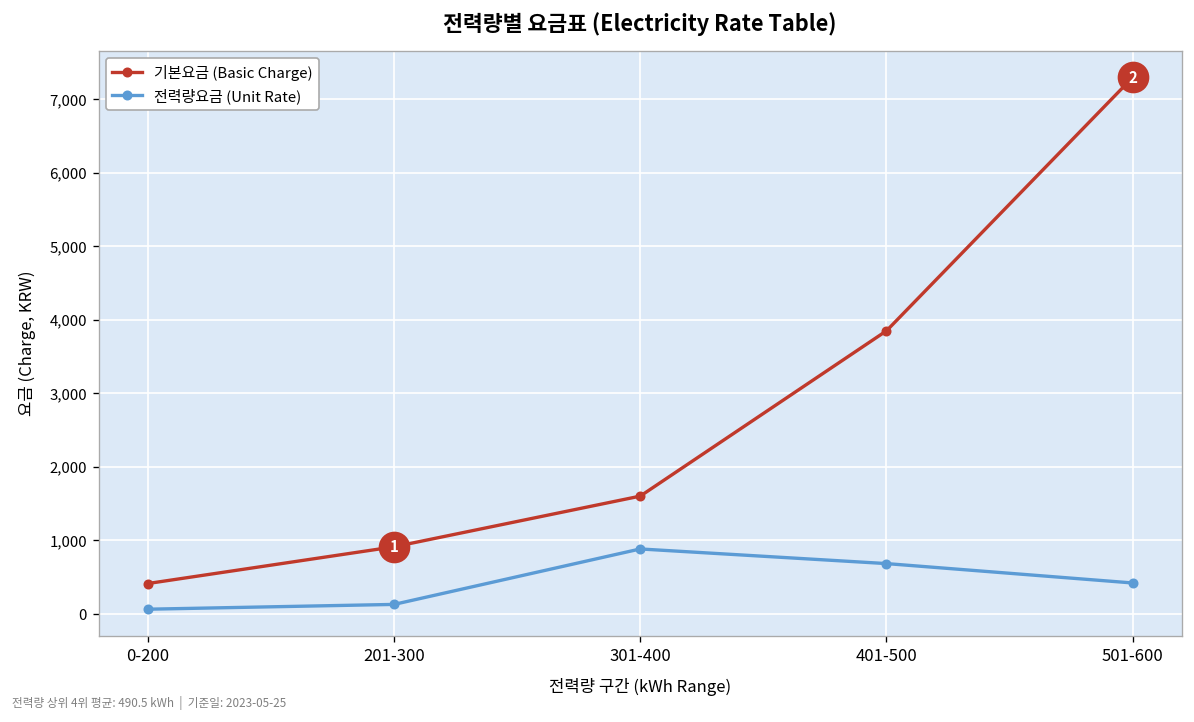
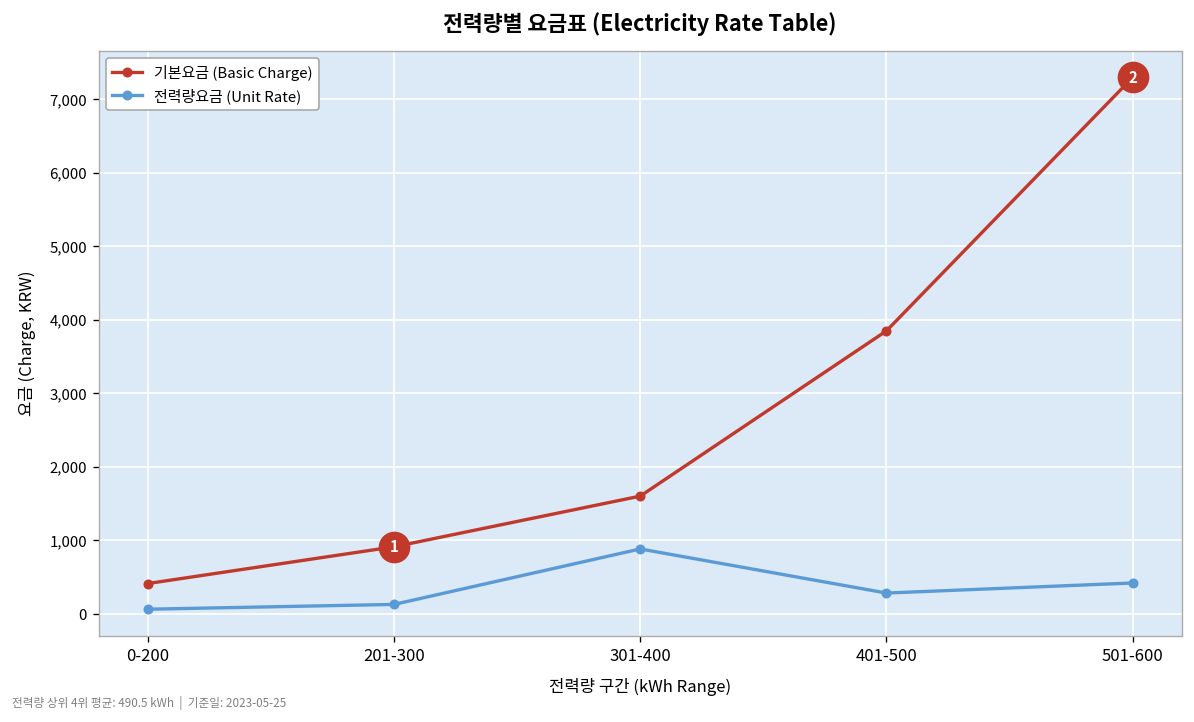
전력량요금 (Unit Rate), 401-500: 700 -> 300
